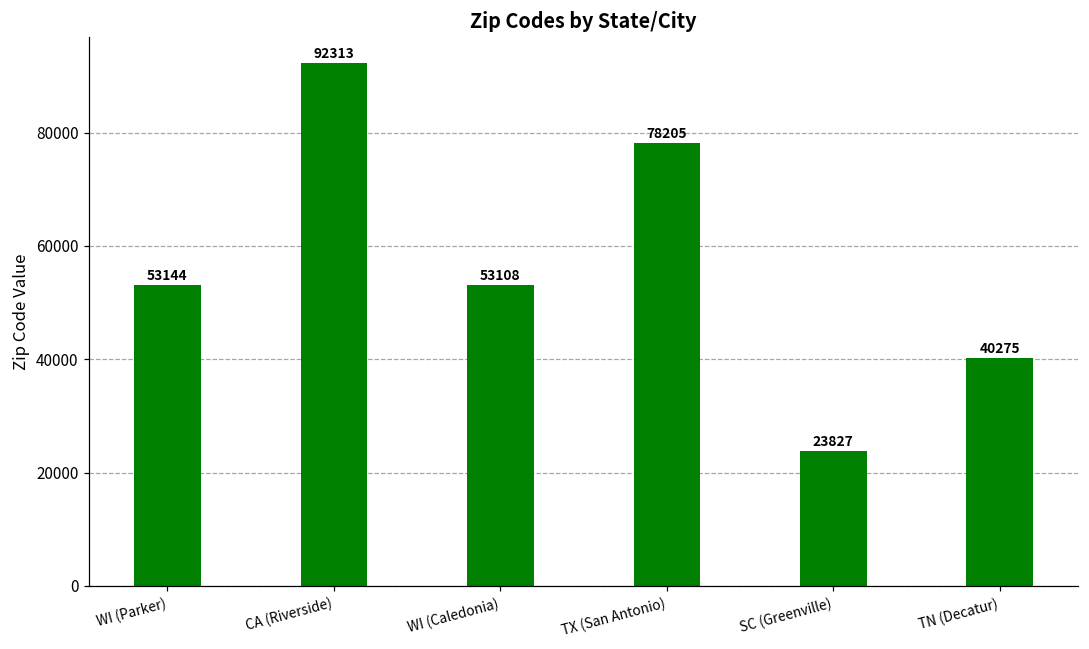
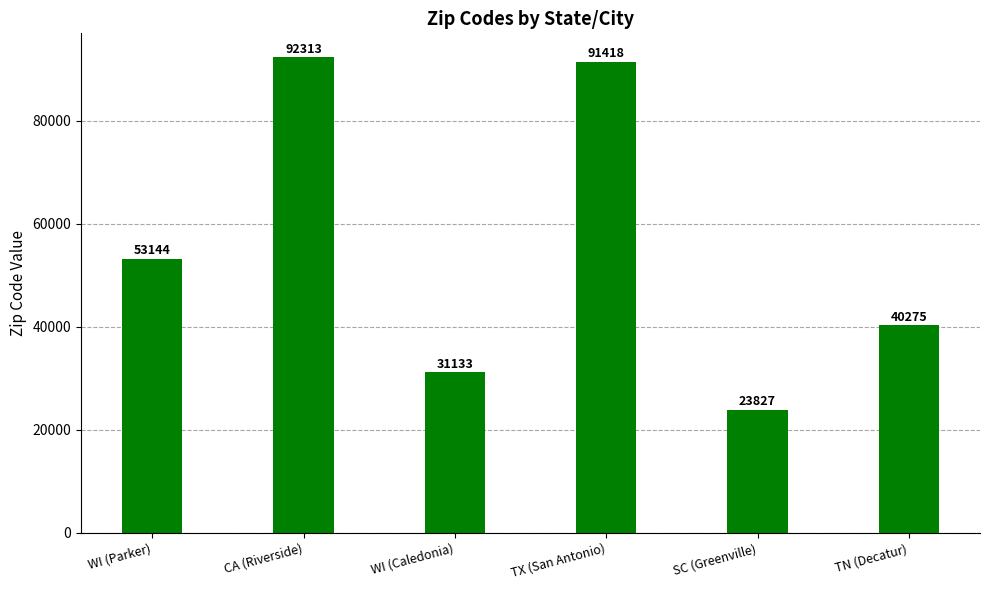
WI (Caledonia): 53108 -> 31133
TX (San Antonio): 78205 -> 91418
